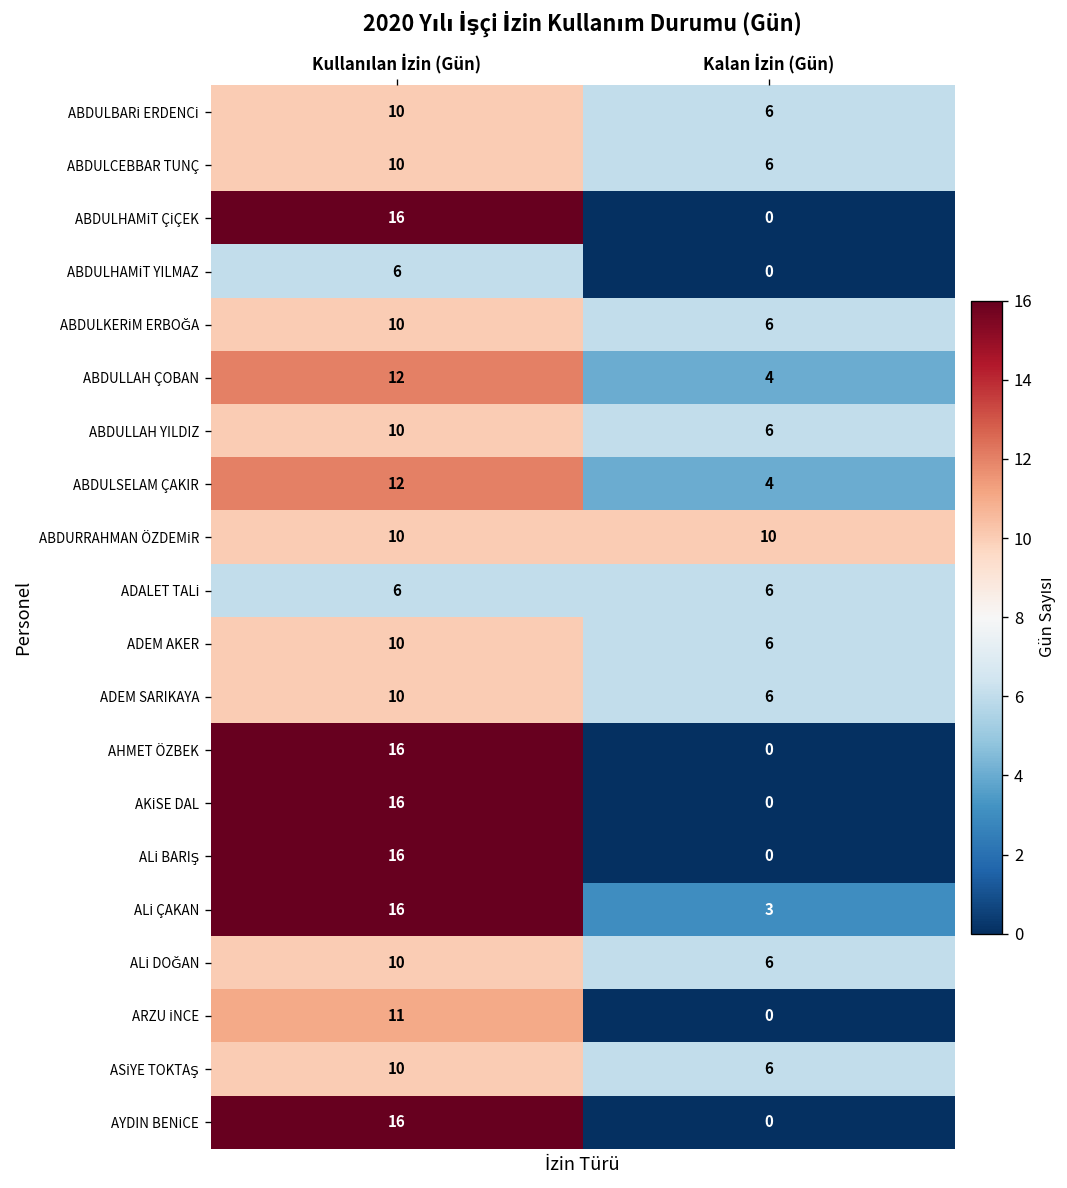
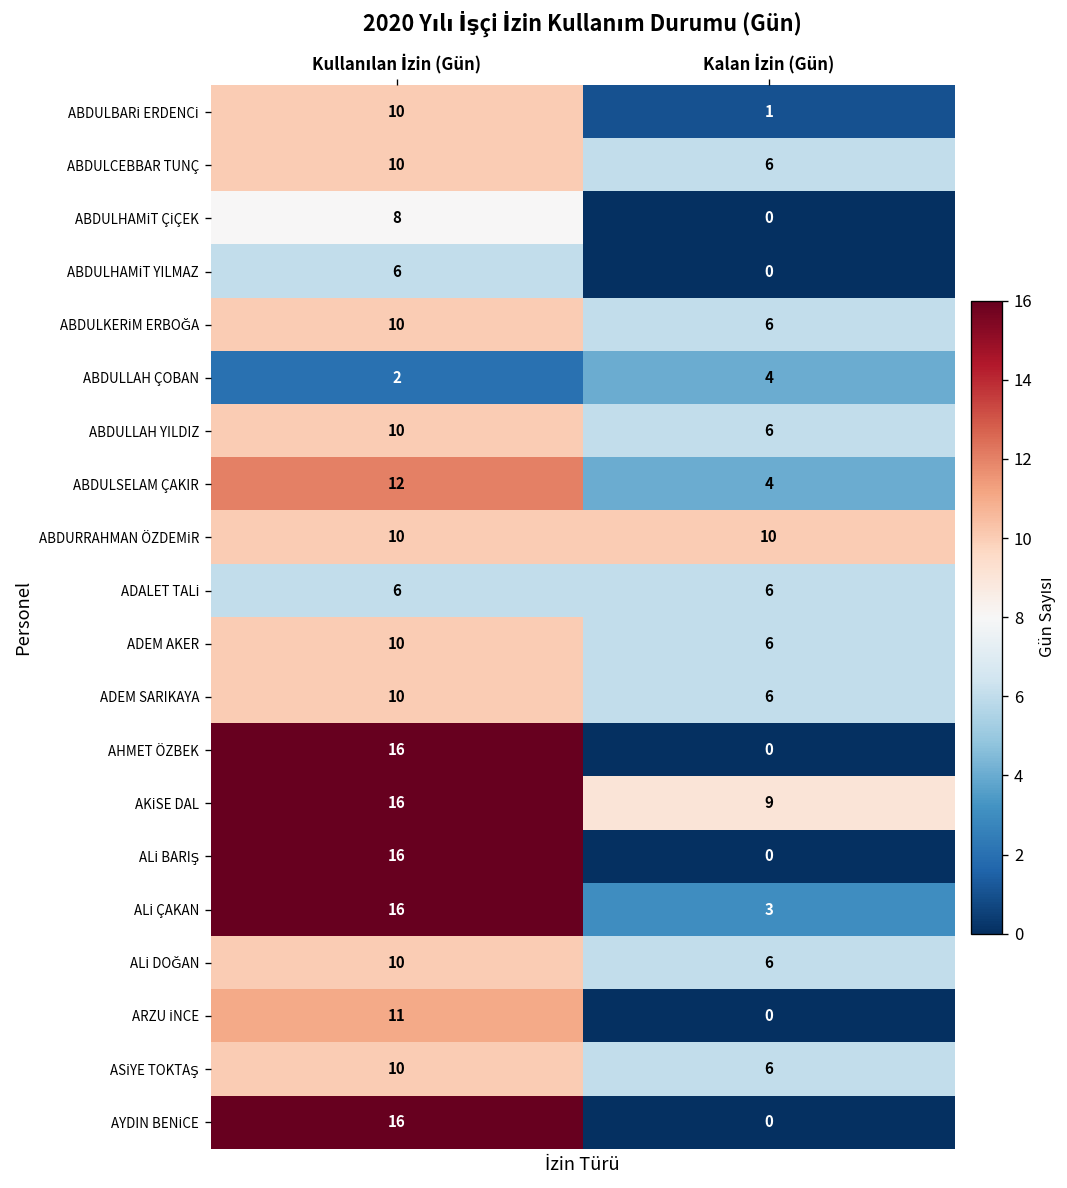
ABDULBARİ ERDENCİ, Kalan İzin (Gün): 6 -> 1
ABDULHAMİT ÇİÇEK, Kullanılan İzin (Gün): 16 -> 8
ABDULLAH ÇOBAN, Kullanılan İzin (Gün): 12 -> 2
AKİSE DAL, Kalan İzin (Gün): 0 -> 9
